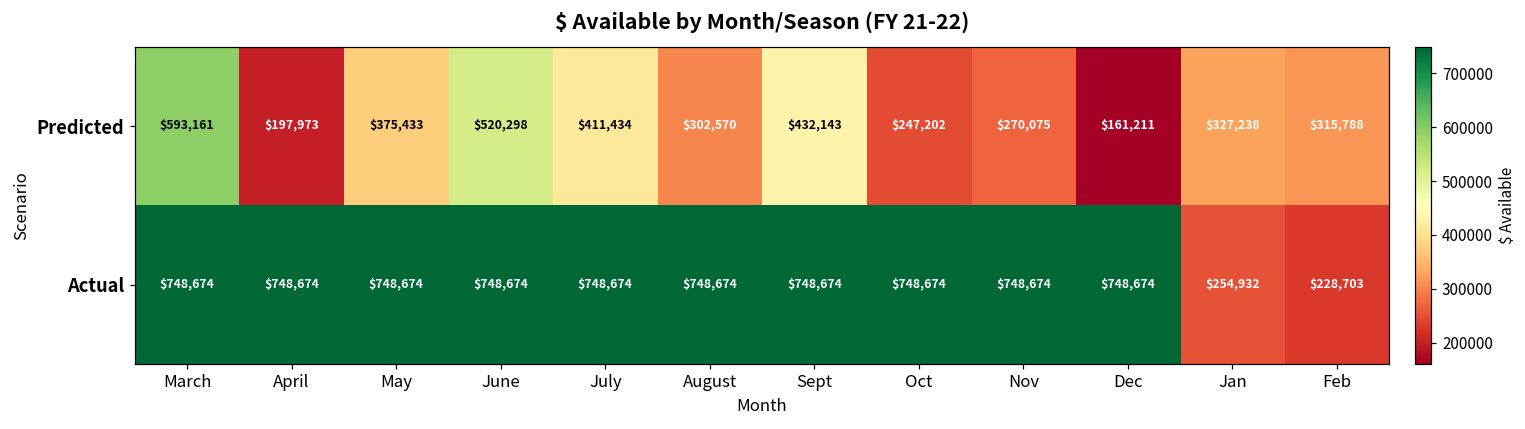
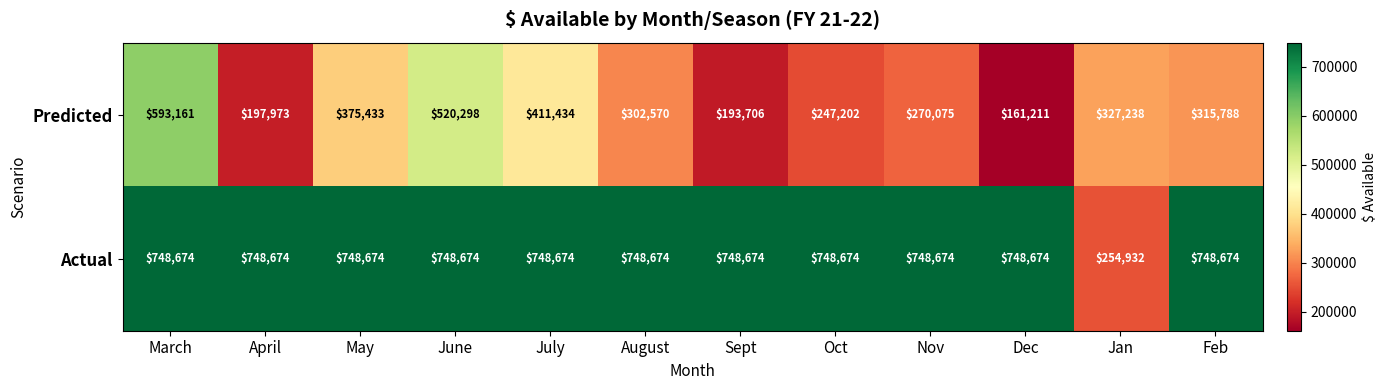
Predicted, Sept: $432,143 -> $193,706
Actual, Feb: $228,703 -> $748,674
